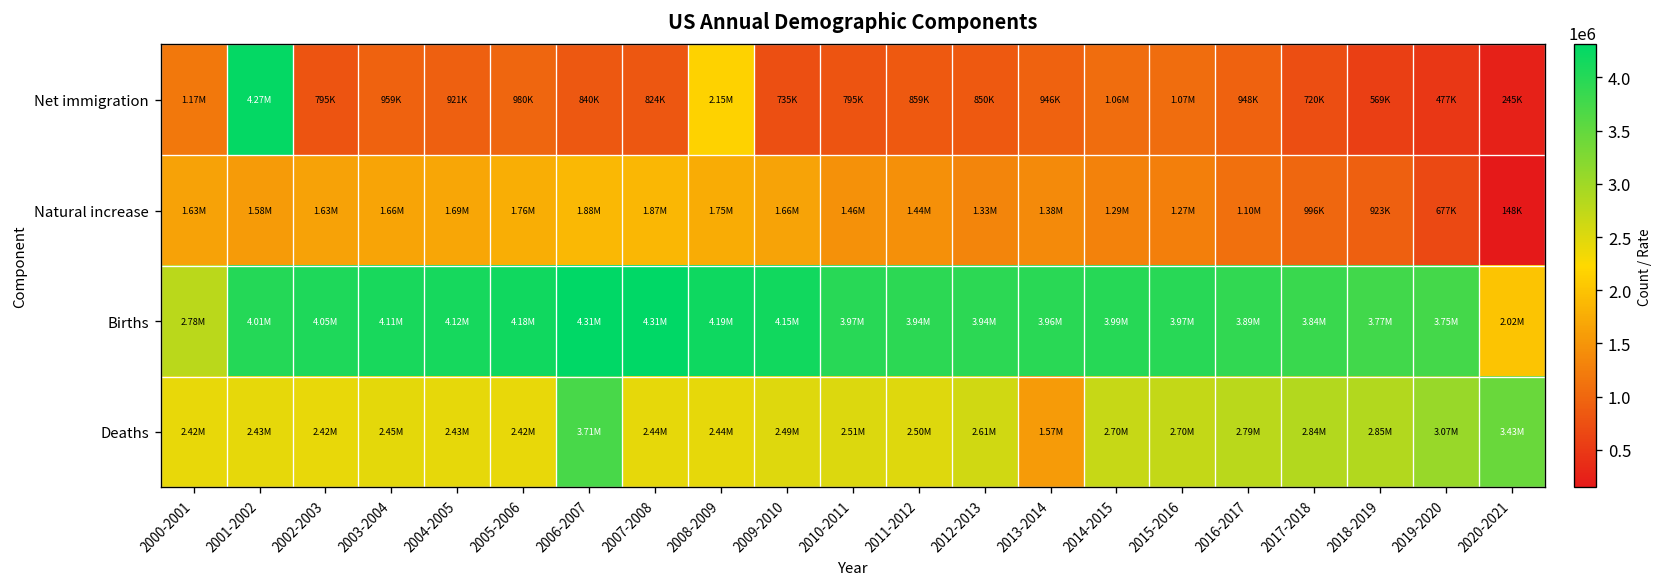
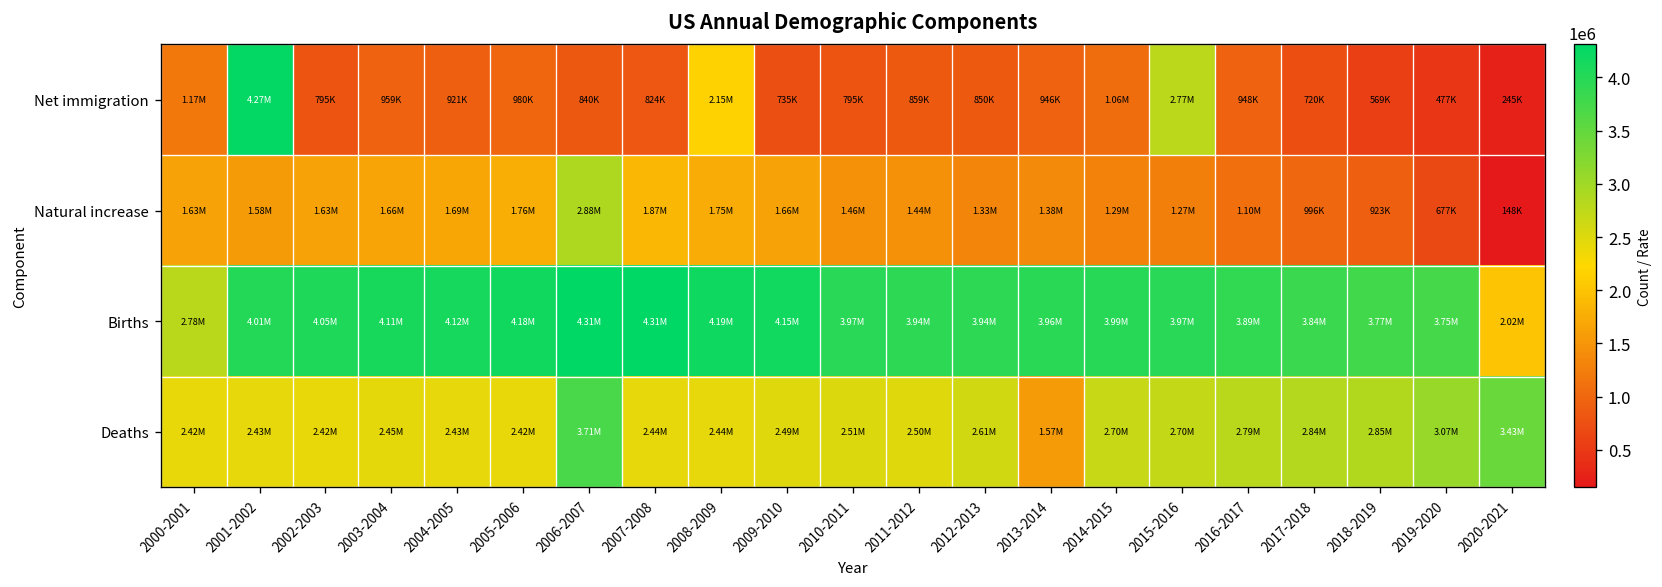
Net immigration, 2015-2016: 1.07M -> 2.77M
Natural increase, 2006-2007: 1.88M -> 2.88M
